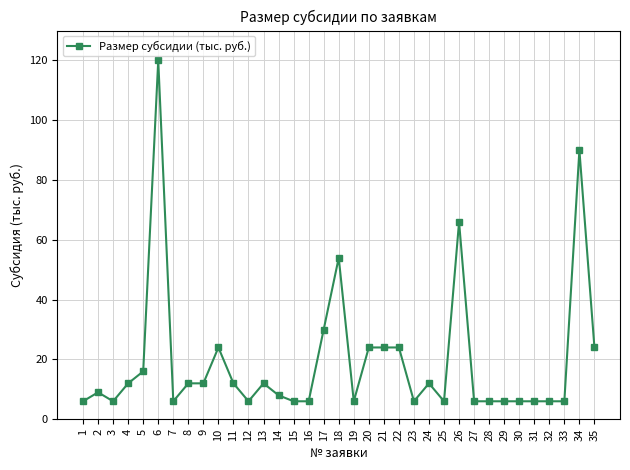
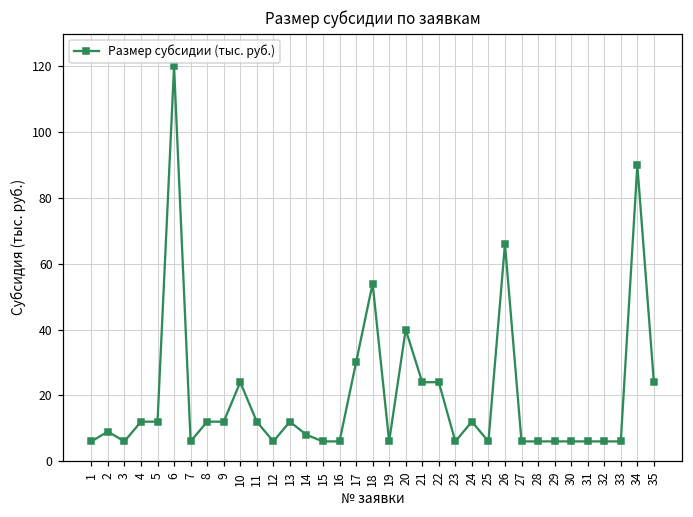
5: 16 -> 12
20: 24 -> 40
